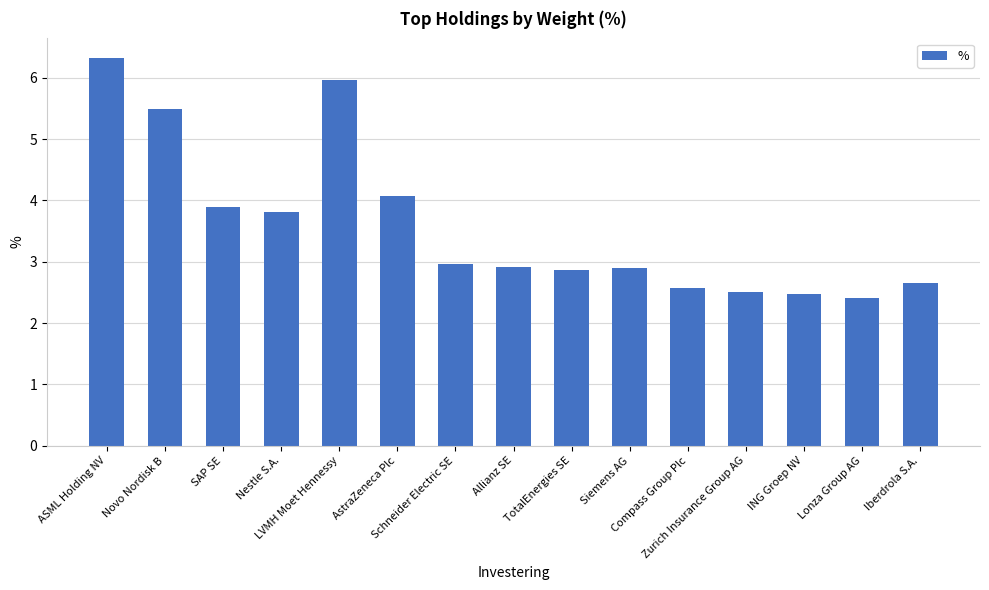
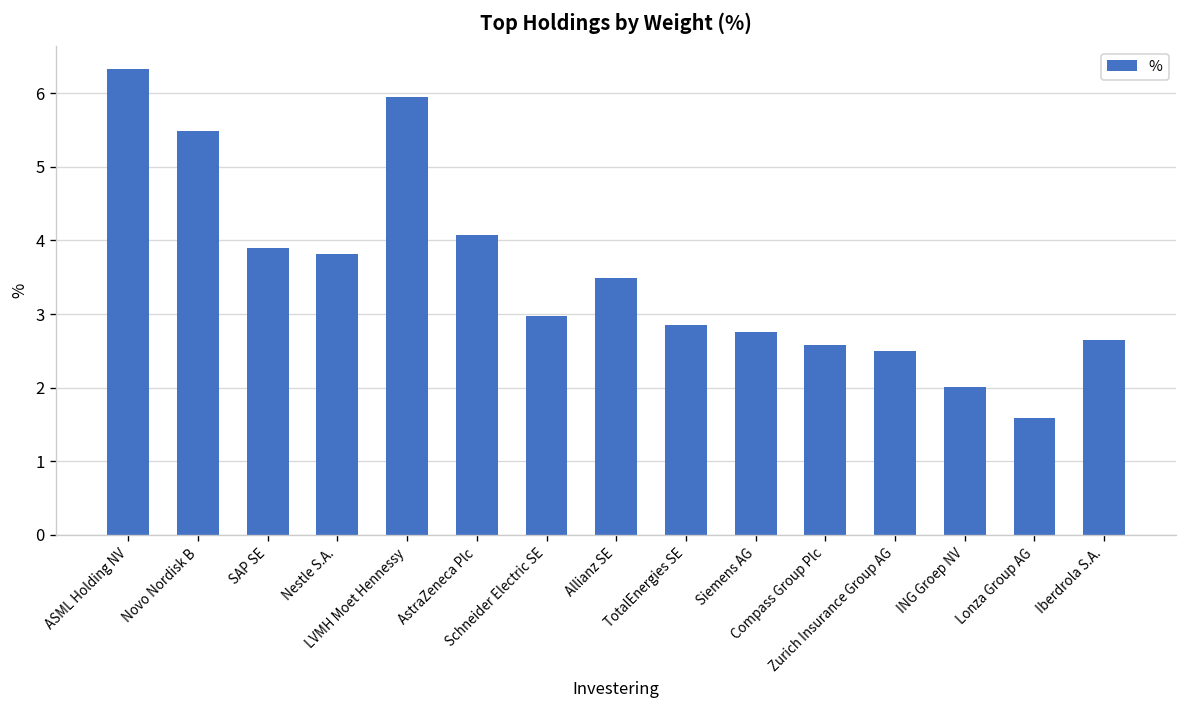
Allianz SE: 2.9 -> 3.5
Siemens AG: 2.9 -> 2.8
ING Groep NV: 2.5 -> 2.0
Lonza Group AG: 2.4 -> 1.6
